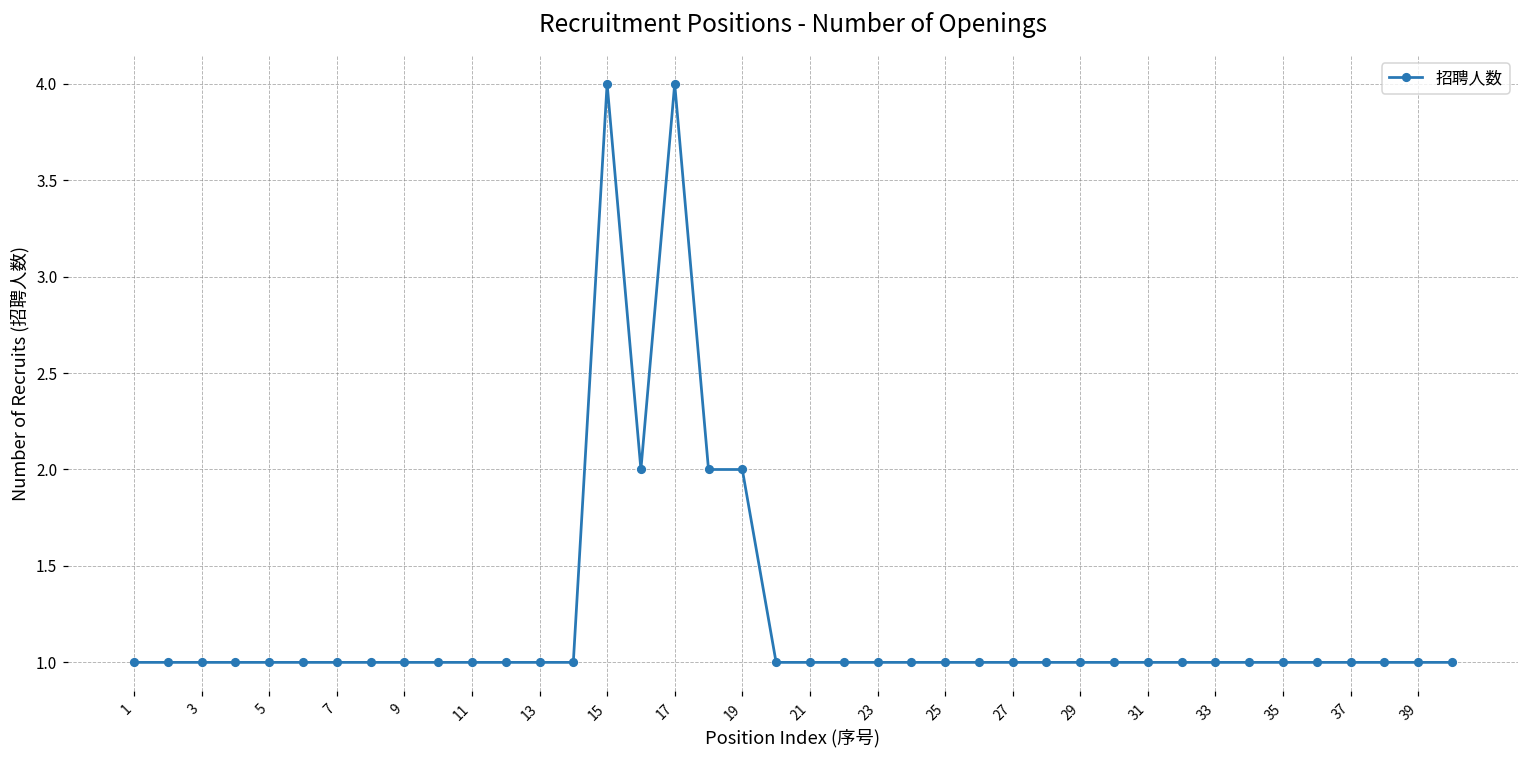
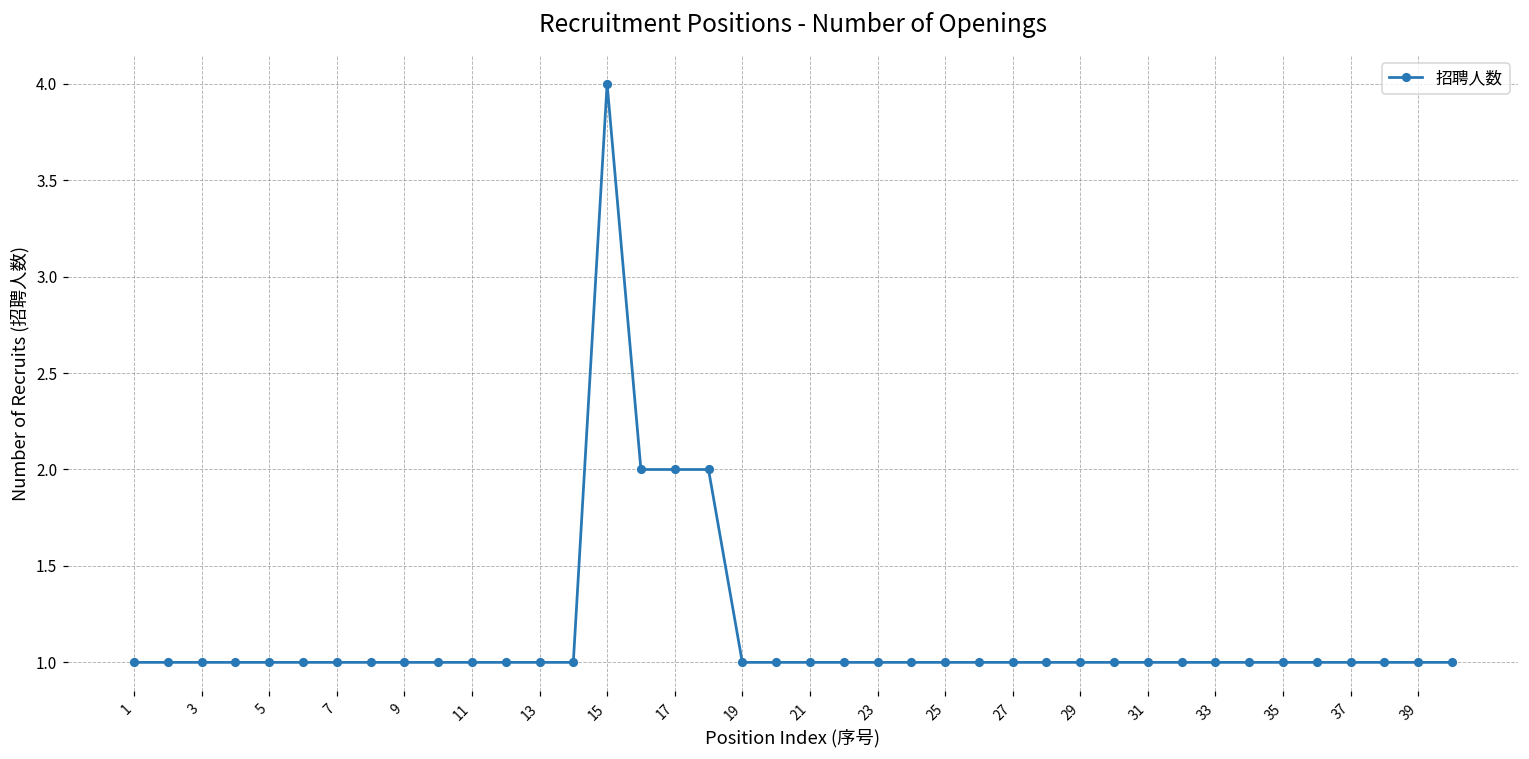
17: 4 -> 2
19: 2 -> 1
